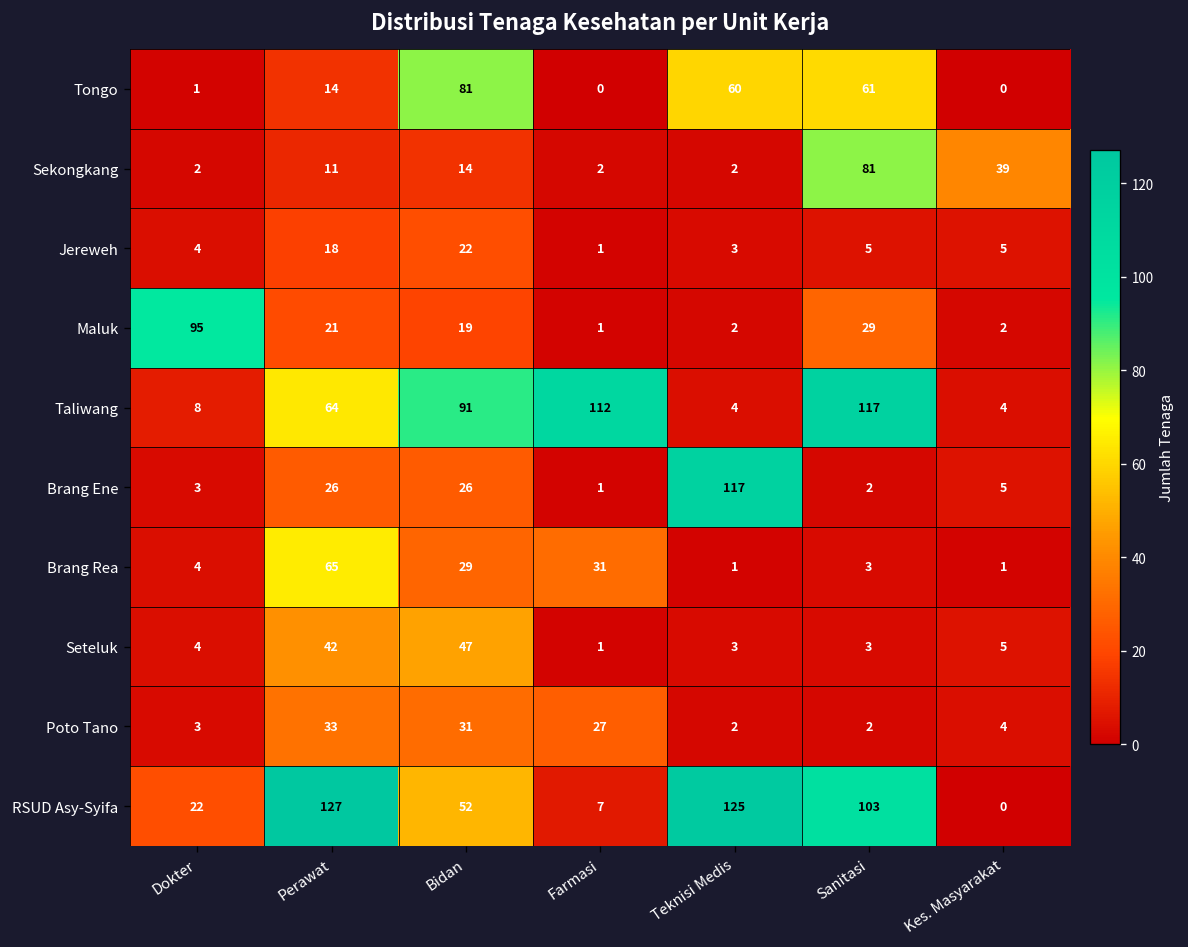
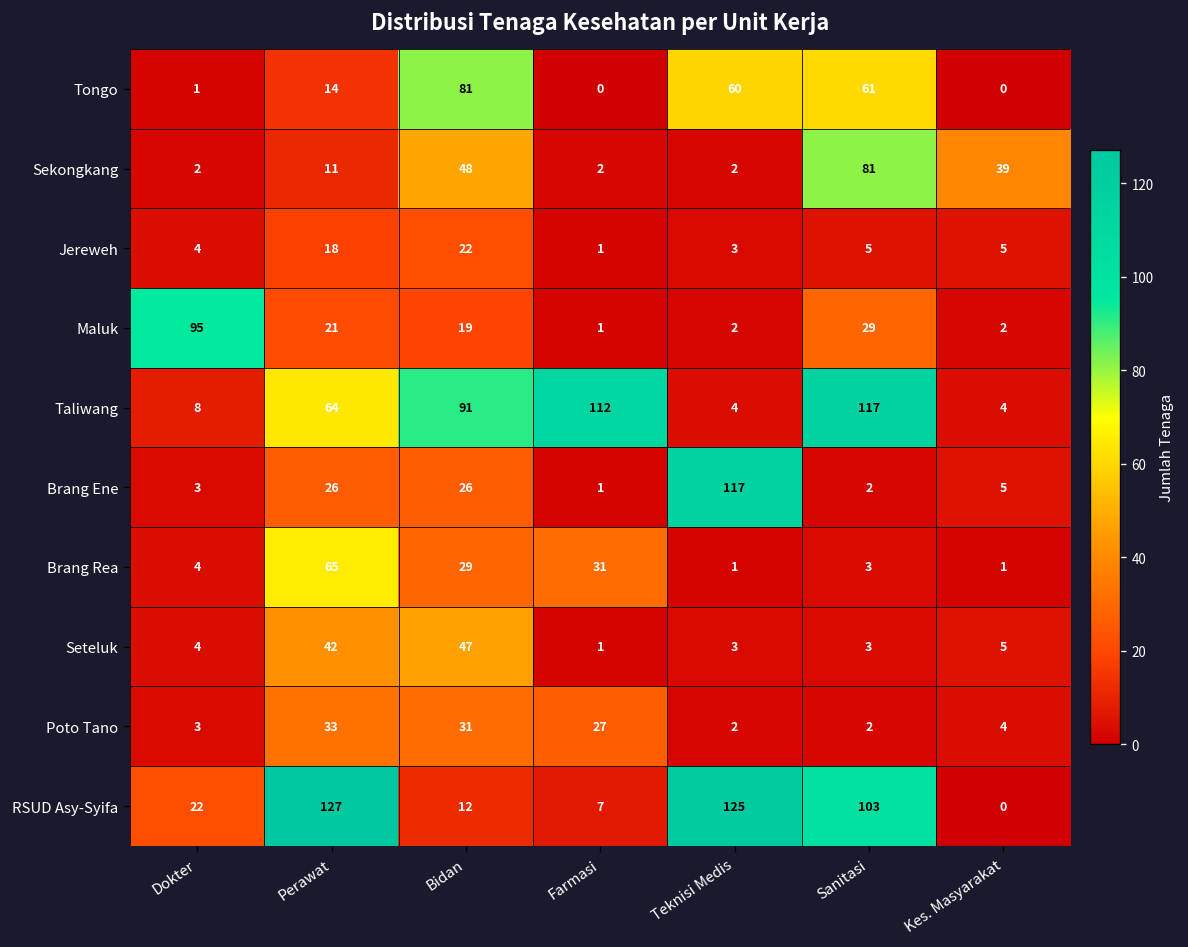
Sekongkang, Bidan: 14 -> 48
RSUD Asy-Syifa, Bidan: 52 -> 12
